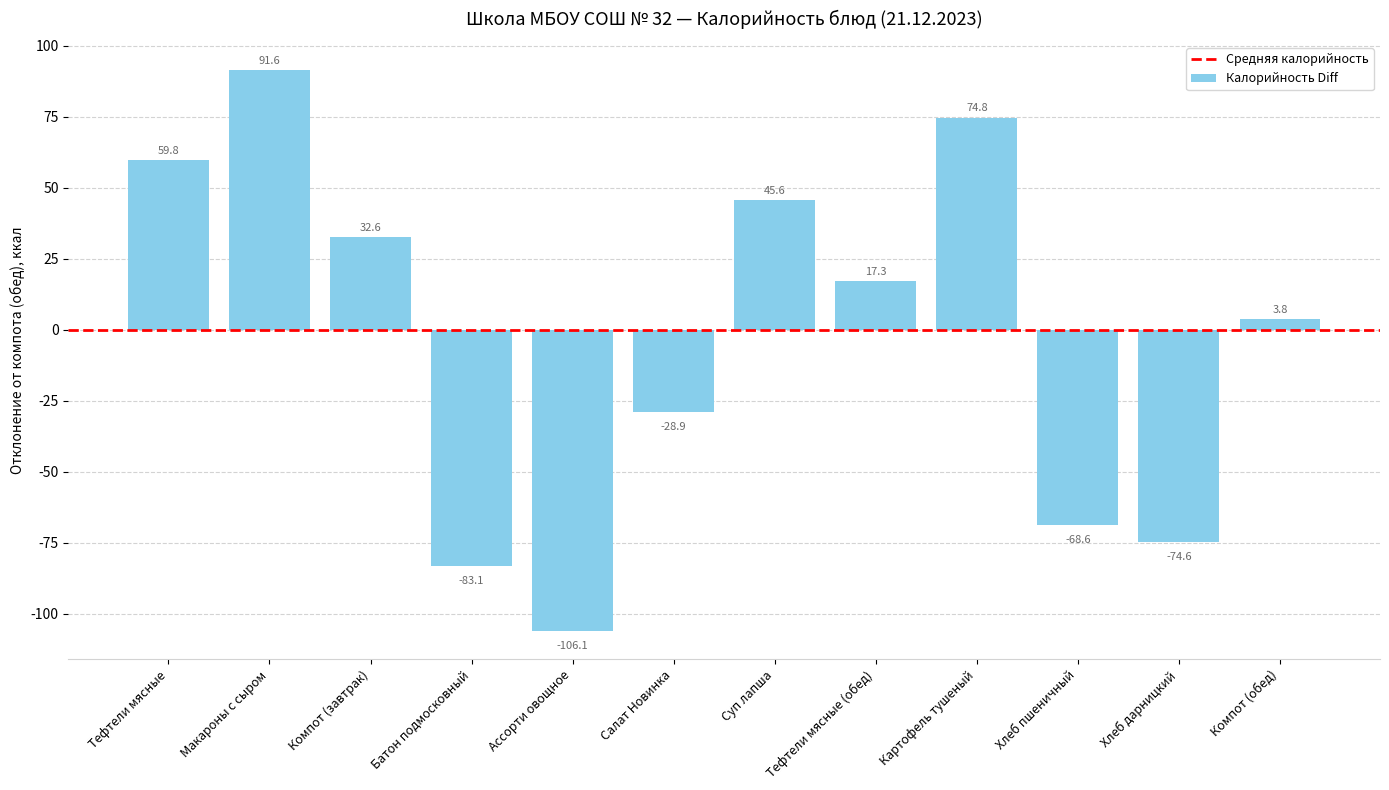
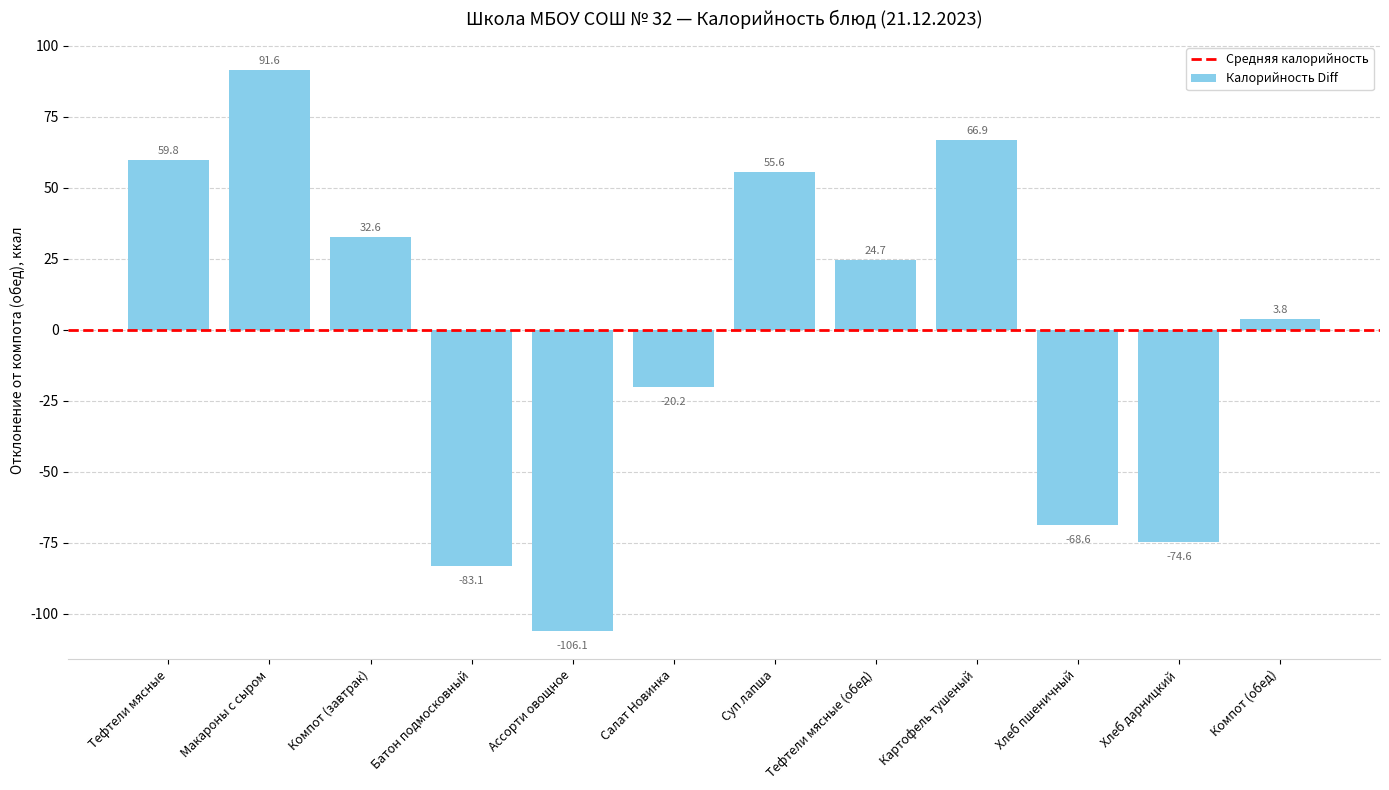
Салат Новинка: -28.9 -> -20.2
Суп лапша: 45.6 -> 55.6
Тефтели мясные (обед): 17.3 -> 24.7
Картофель тушеный: 74.8 -> 66.9
